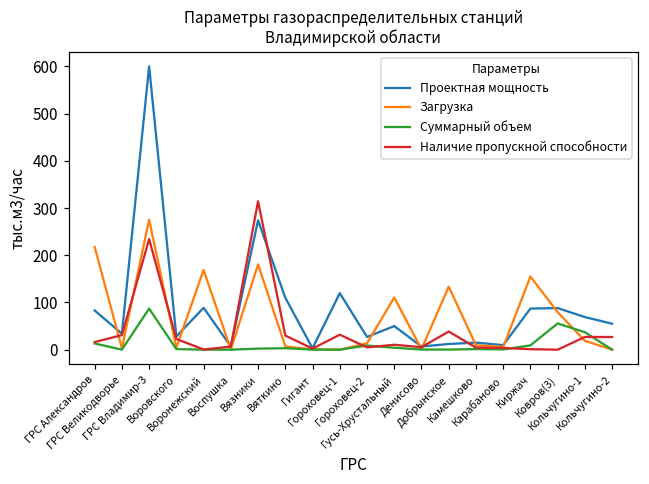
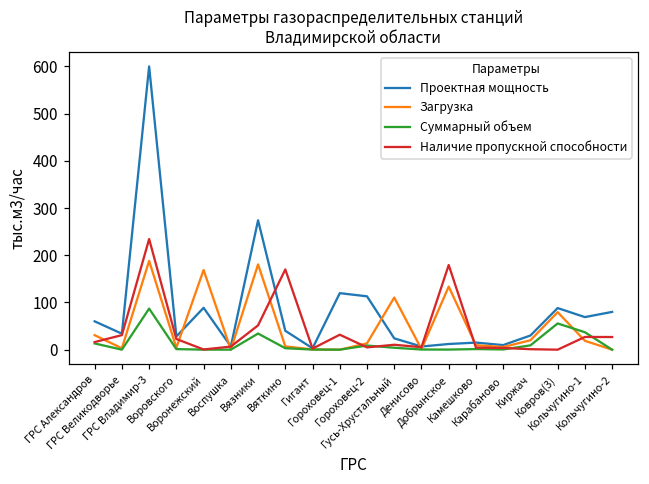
Проектная мощность, ГРС Александров: 80 -> 60
Загрузка, ГРС Александров: 220 -> 30
Загрузка, ГРС Владимир-3: 280 -> 190
Суммарный объем, Вязники: 0 -> 30
Наличие пропускной способности, Вязники: 310 -> 50
Проектная мощность, Вяткино: 110 -> 40
Наличие пропускной способности, Вяткино: 30 -> 170
Проектная мощность, Гороховец-2: 30 -> 110
Проектная мощность, Гусь-Хрустальный: 50 -> 20
Наличие пропускной способности, Добрынское: 40 -> 180
Проектная мощность, Киржач: 90 -> 30
Загрузка, Киржач: 150 -> 20
Проектная мощность, Кольчугино-2: 60 -> 80
